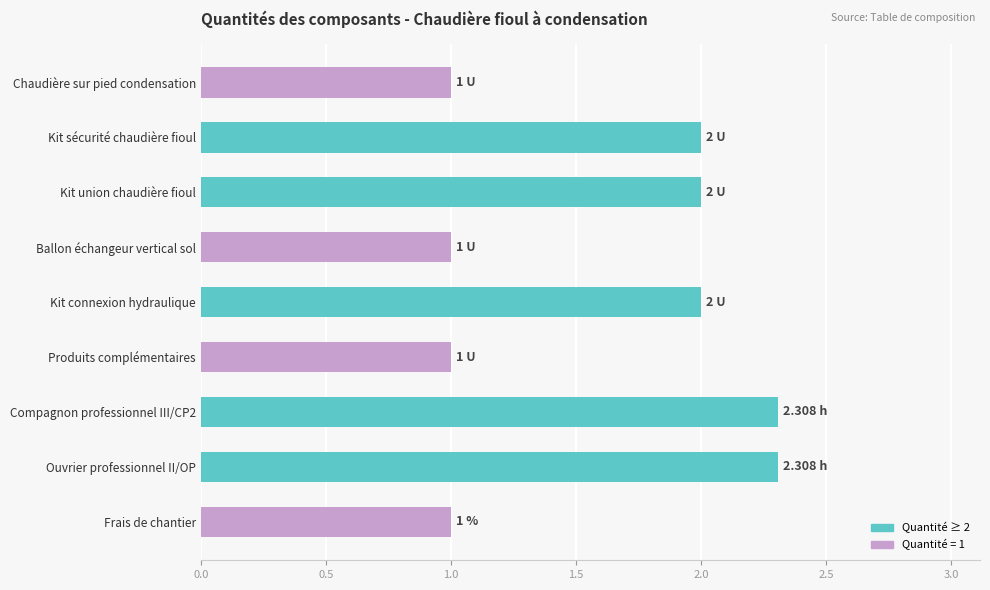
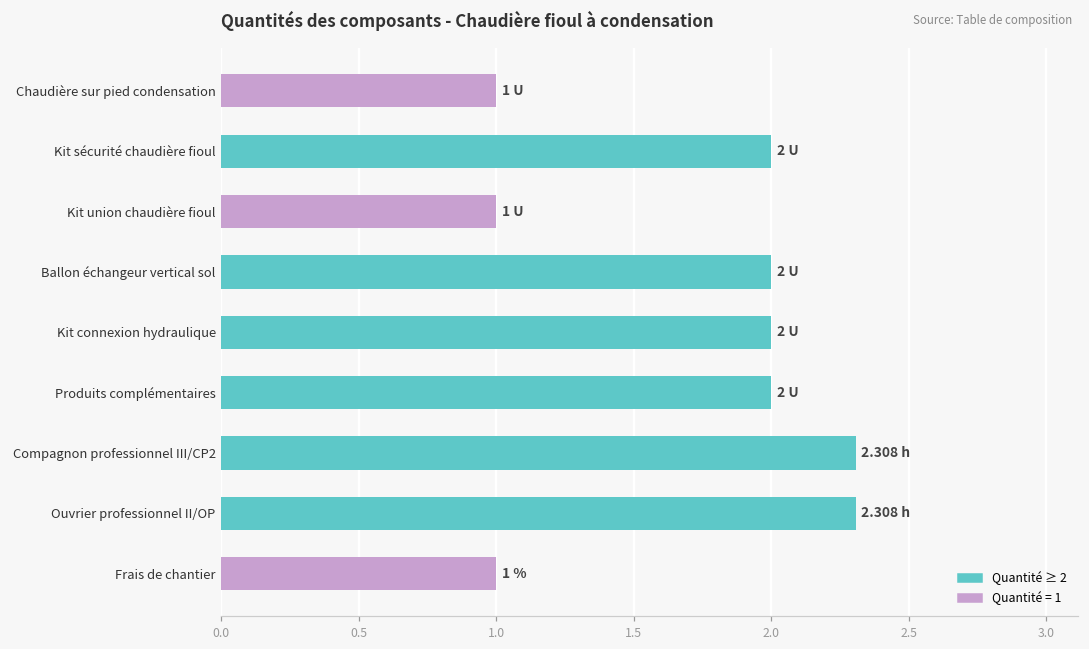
Kit union chaudière fioul: 2 -> 1
Ballon échangeur vertical sol: 1 -> 2
Produits complémentaires: 1 -> 2
